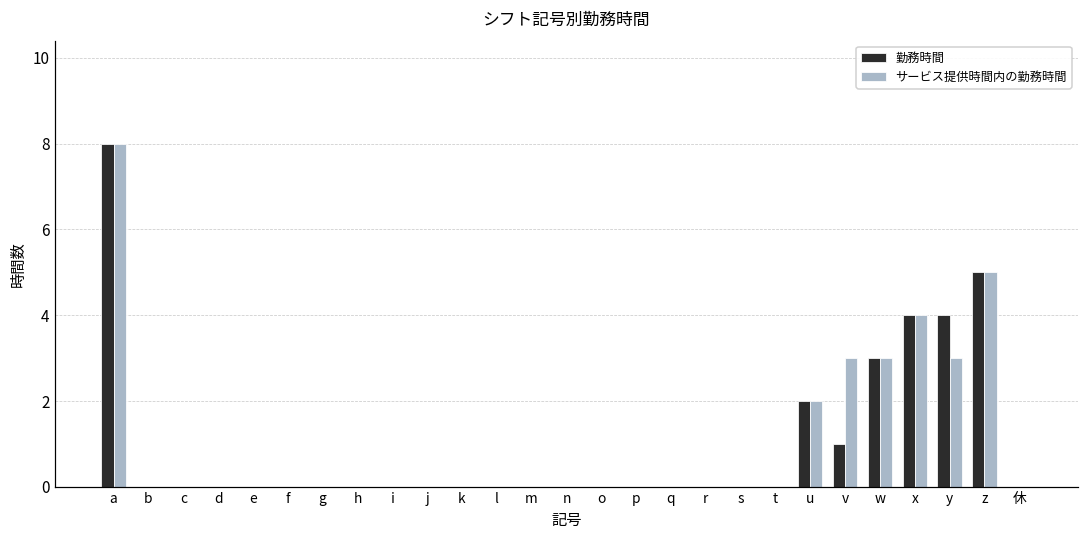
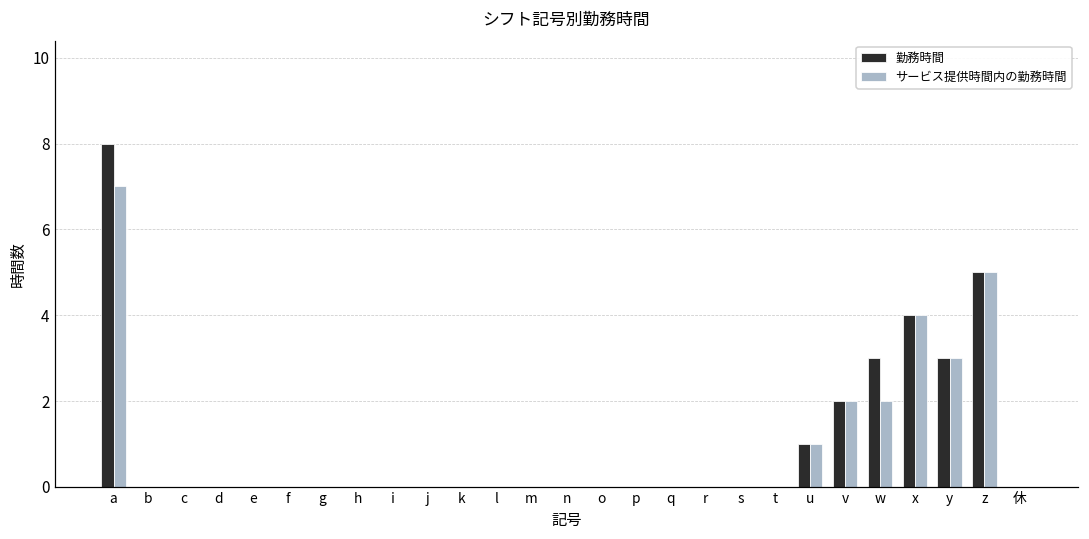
サービス提供時間内の勤務時間, a: 8 -> 7
勤務時間, u: 2 -> 1
サービス提供時間内の勤務時間, u: 2 -> 1
勤務時間, v: 1 -> 2
サービス提供時間内の勤務時間, v: 3 -> 2
サービス提供時間内の勤務時間, w: 3 -> 2
勤務時間, y: 4 -> 3
